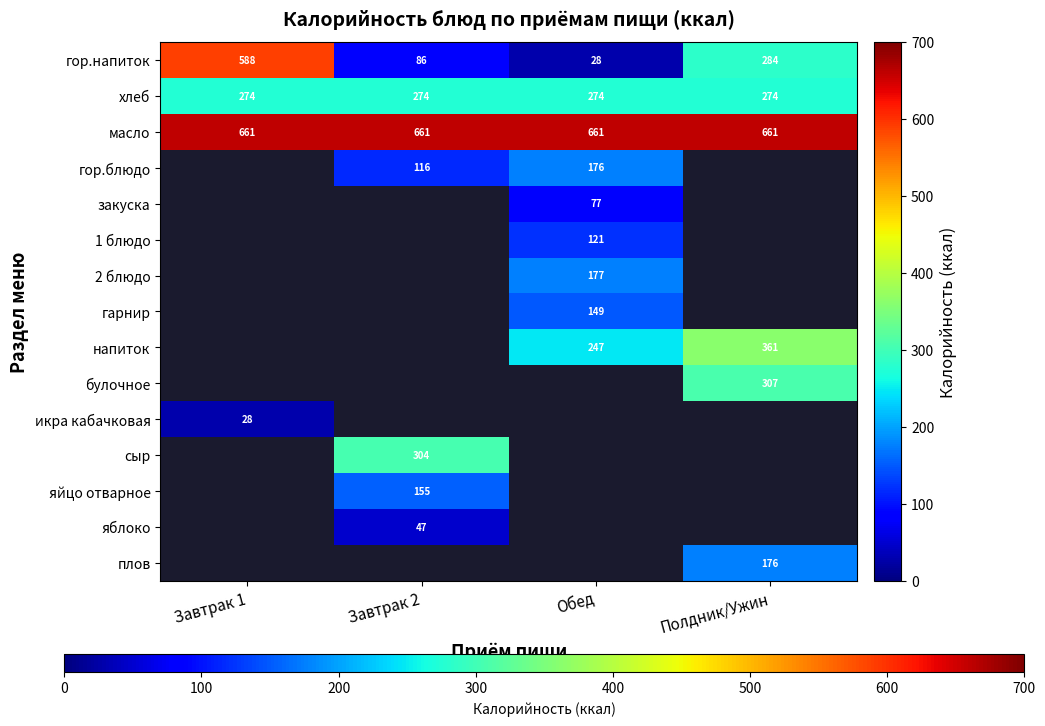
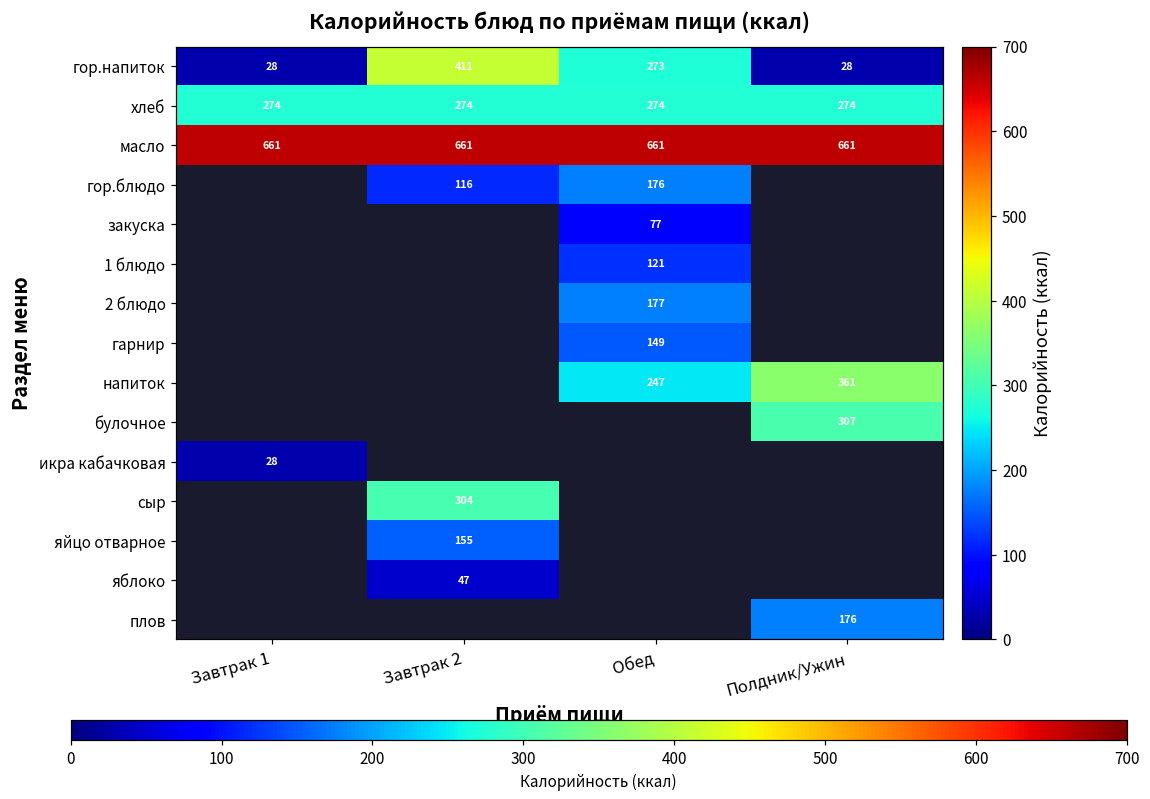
гор.напиток, Завтрак 1: 588 -> 28
гор.напиток, Завтрак 2: 86 -> 411
гор.напиток, Обед: 28 -> 273
гор.напиток, Полдник/Ужин: 284 -> 28
